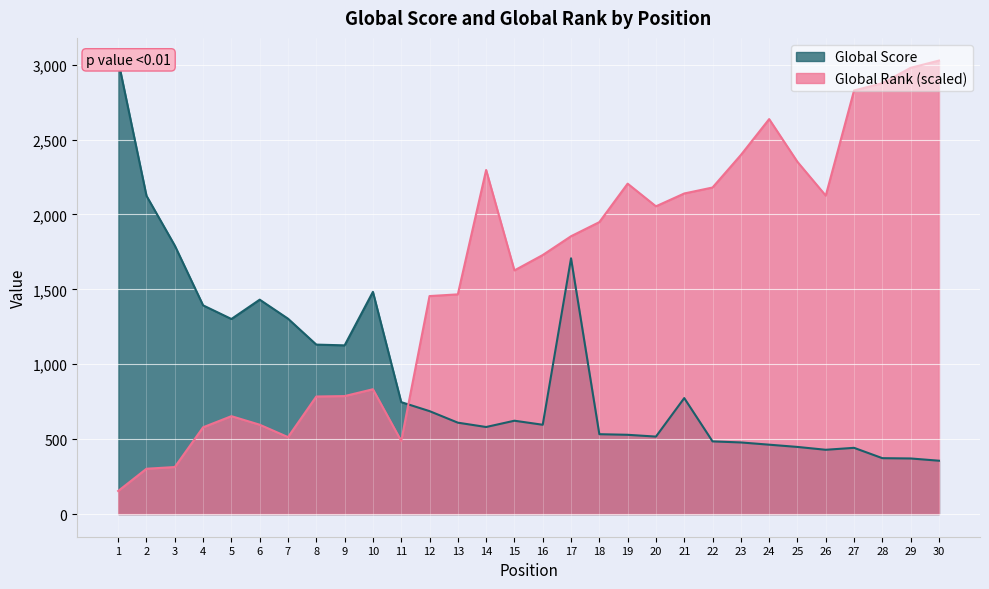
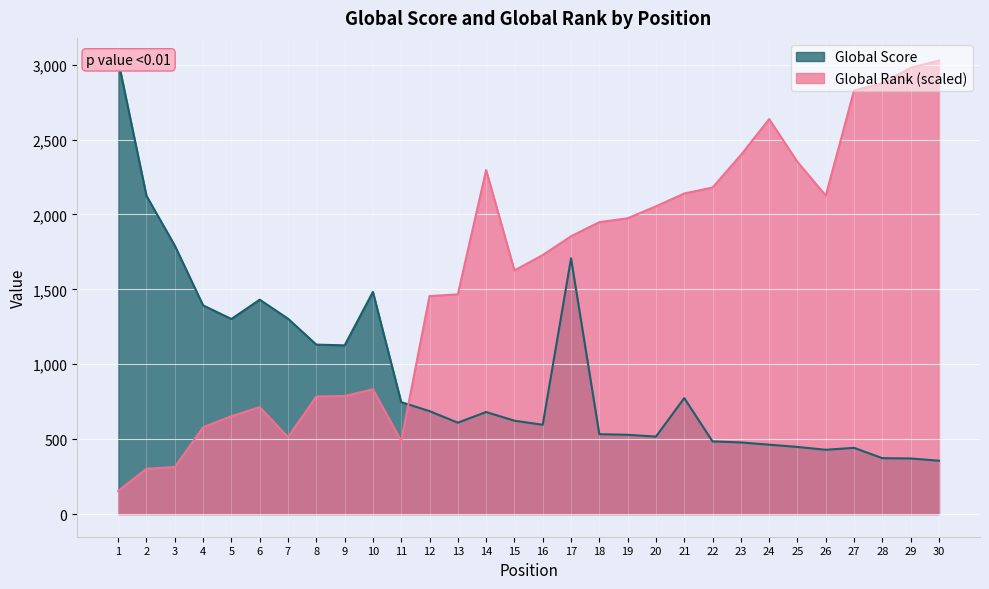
Global Rank (scaled), 6: 600 -> 710
Global Score, 14: 580 -> 680
Global Rank (scaled), 19: 2,210 -> 1,970
